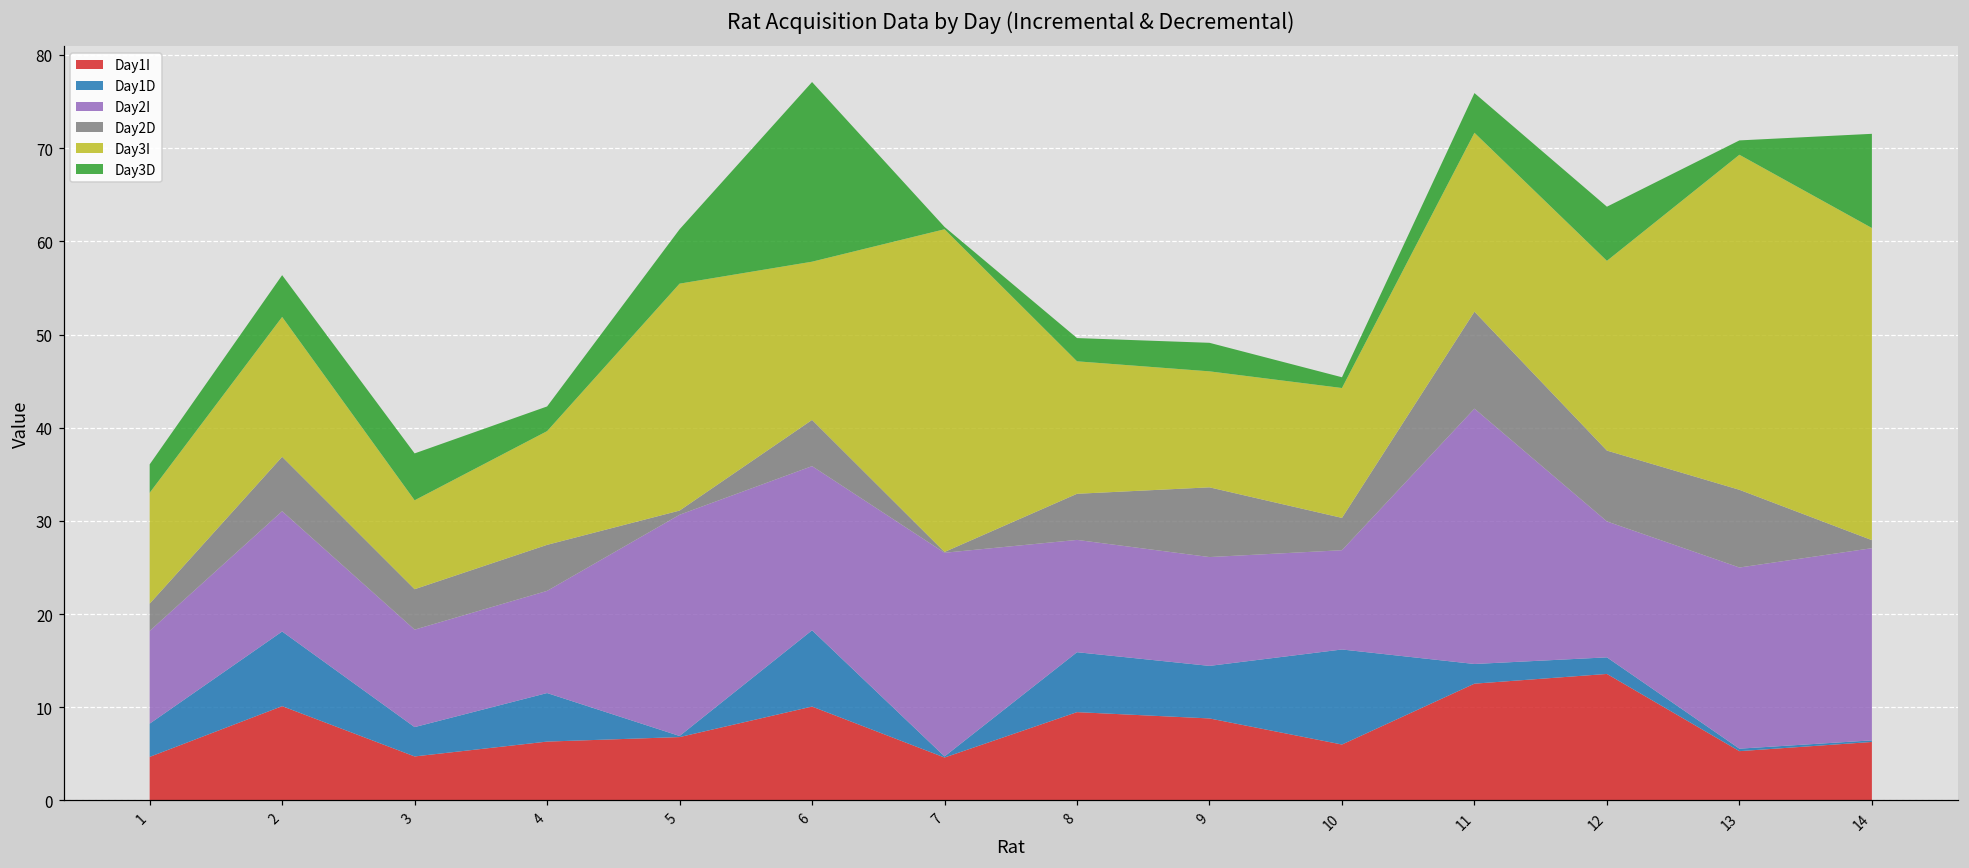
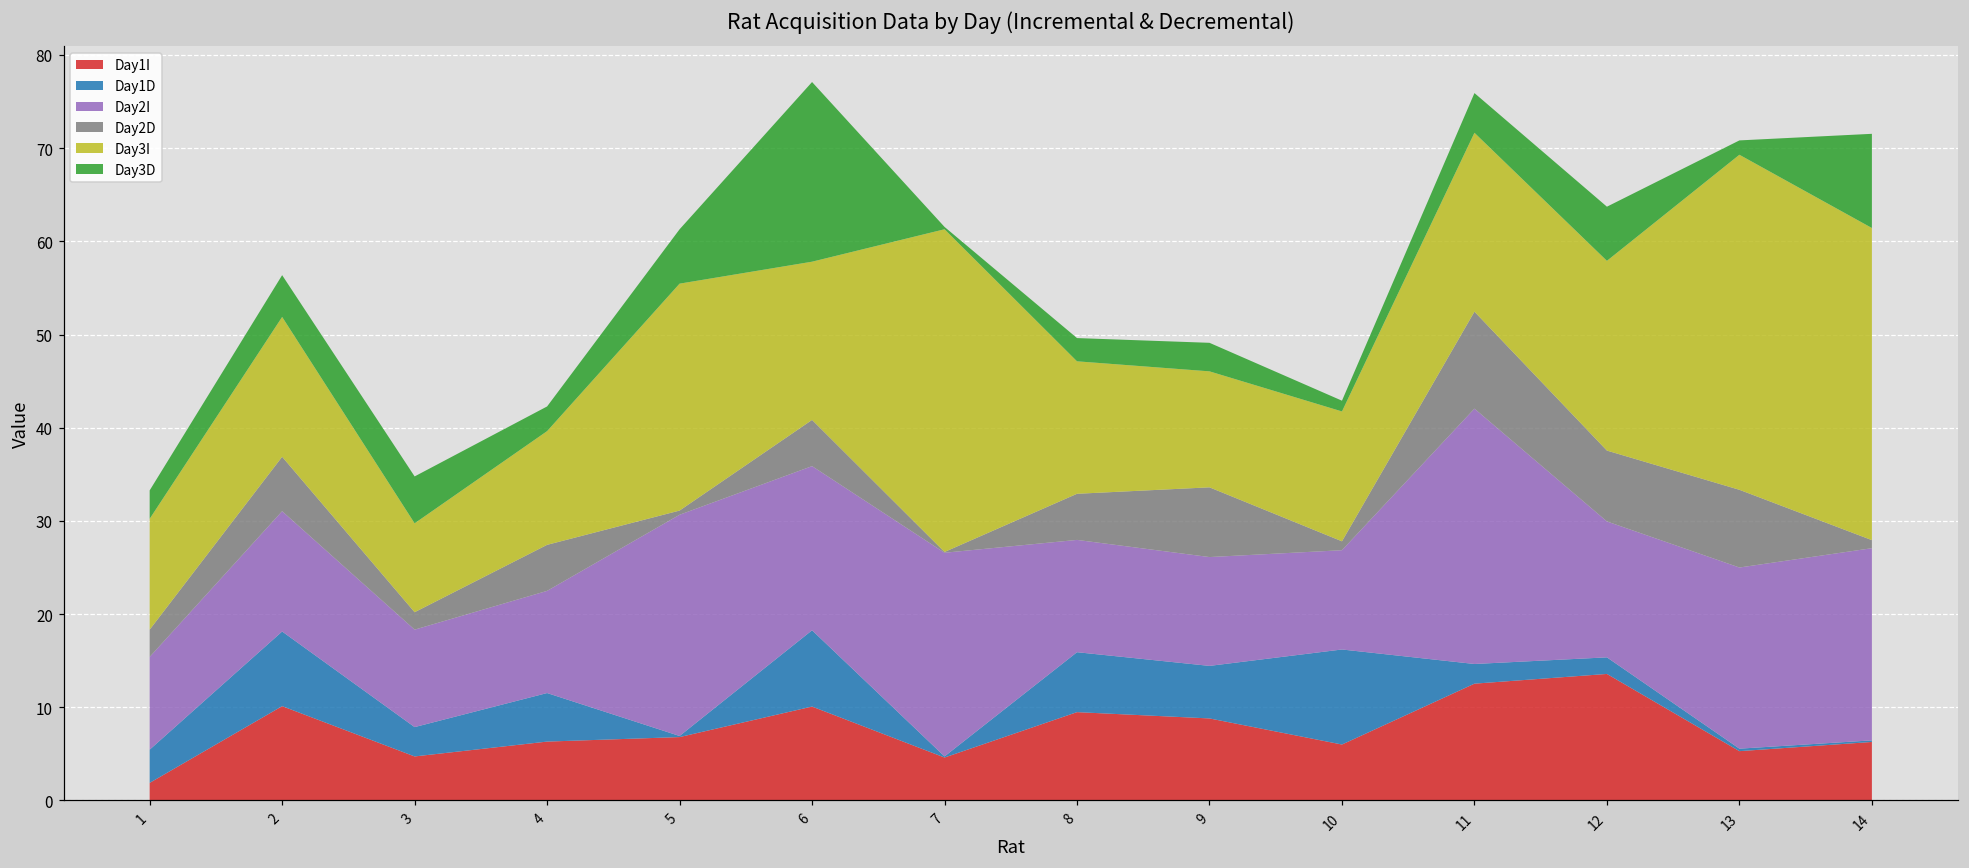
Day1I, 1: 5 -> 2
Day2D, 3: 4 -> 2
Day2D, 10: 3 -> 1
